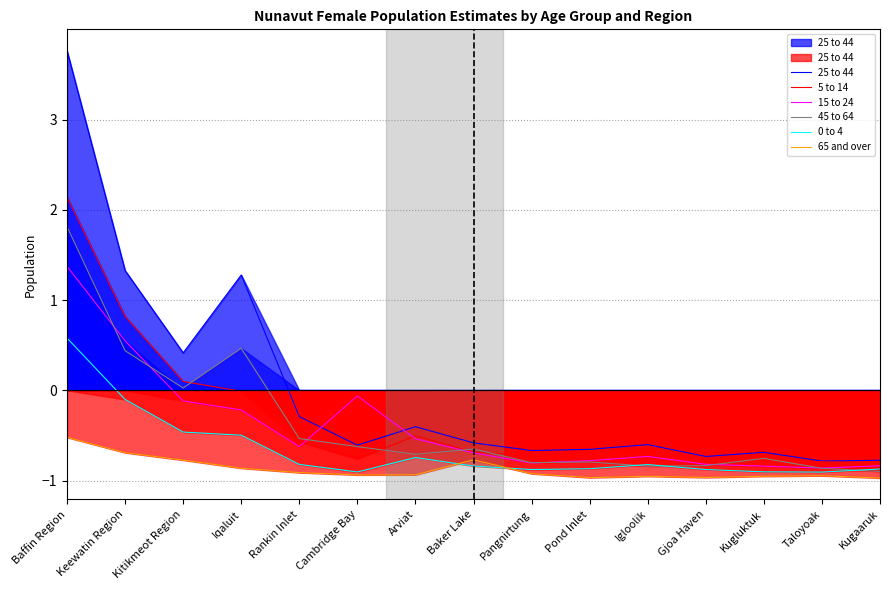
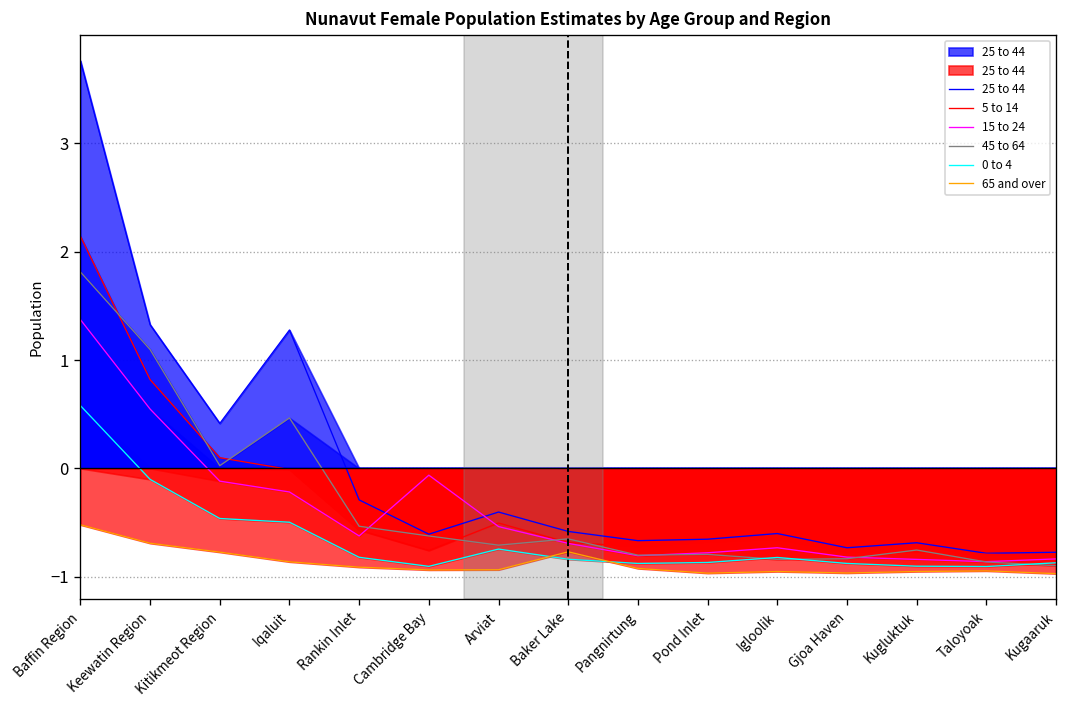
45 to 64, Keewatin Region: 0.4 -> 1.1
